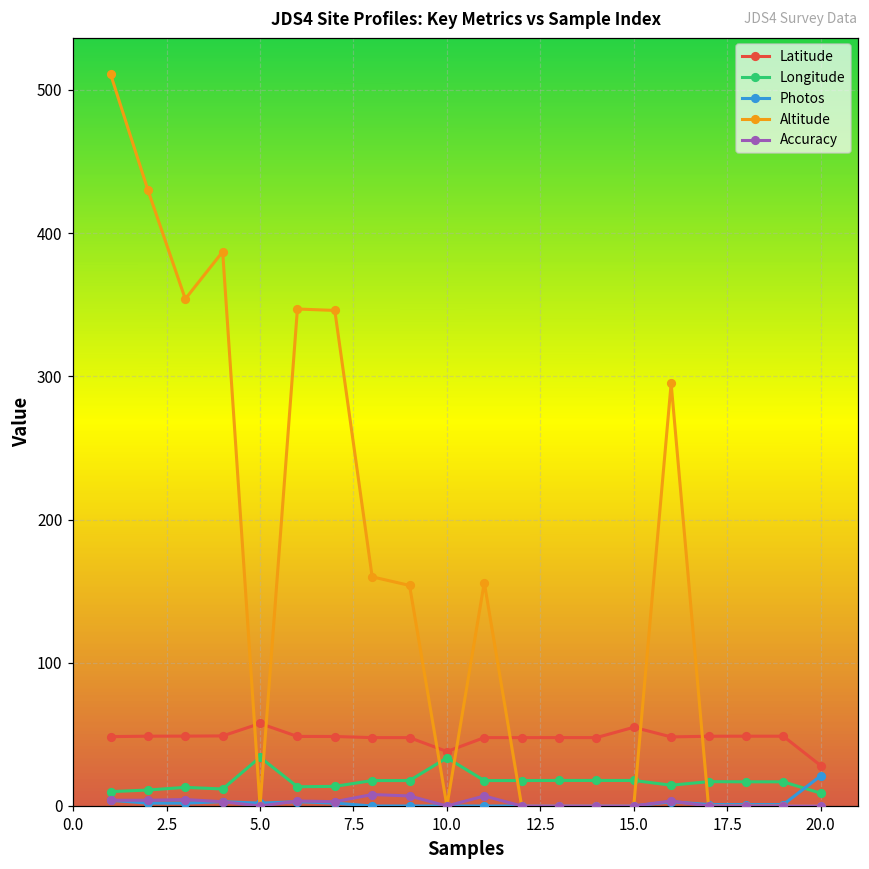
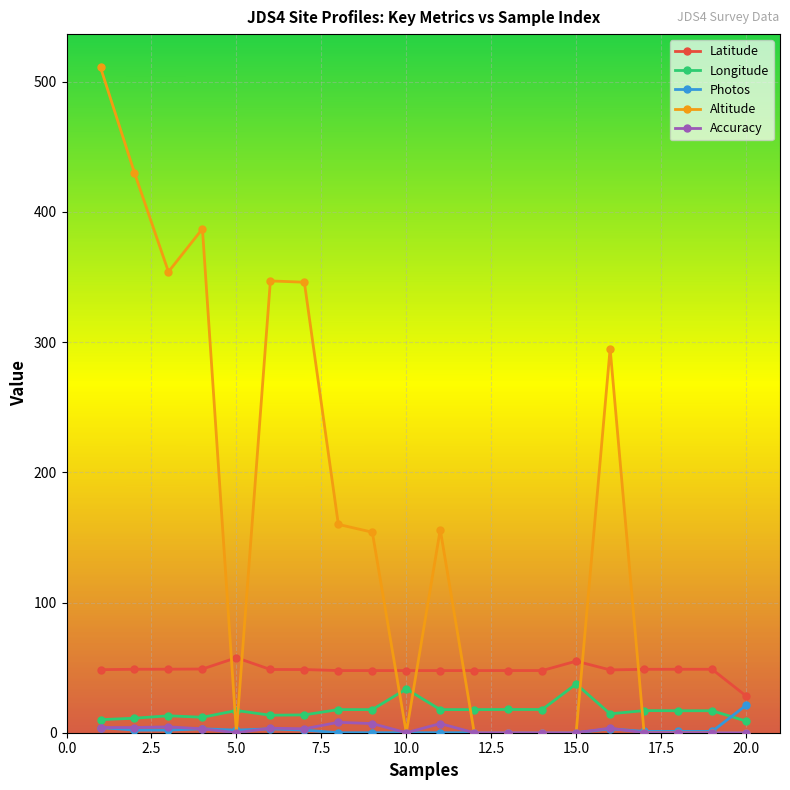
Longitude, 5.0: 34 -> 17
Latitude, 10.0: 38 -> 48
Longitude, 15.0: 18 -> 37
